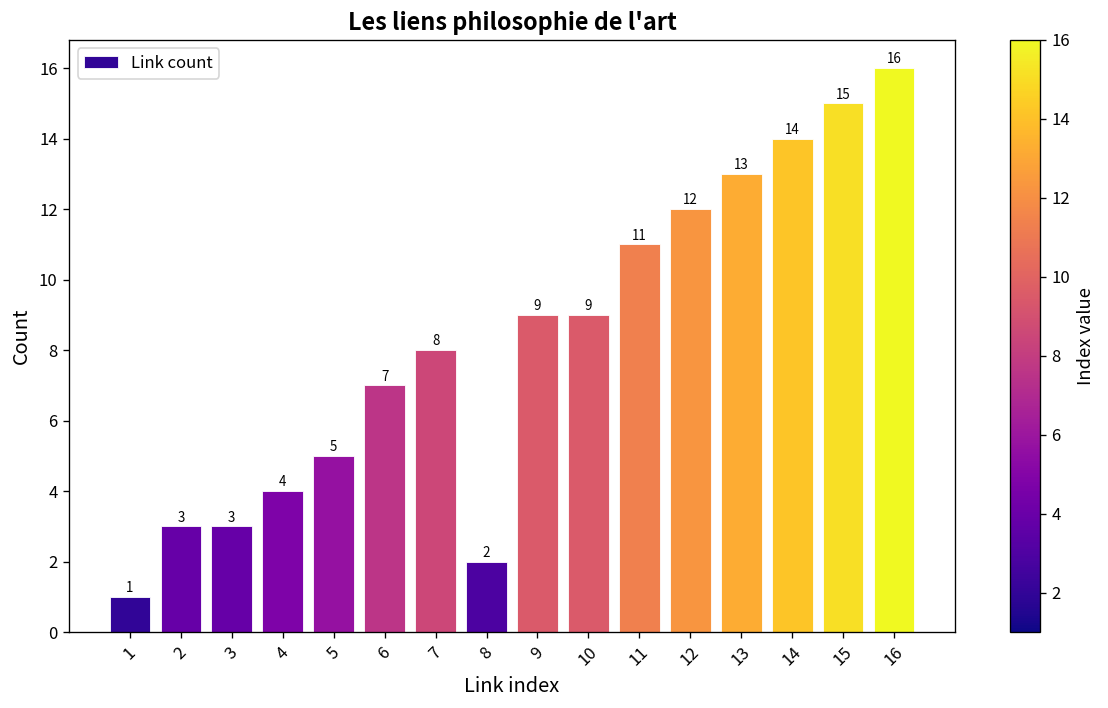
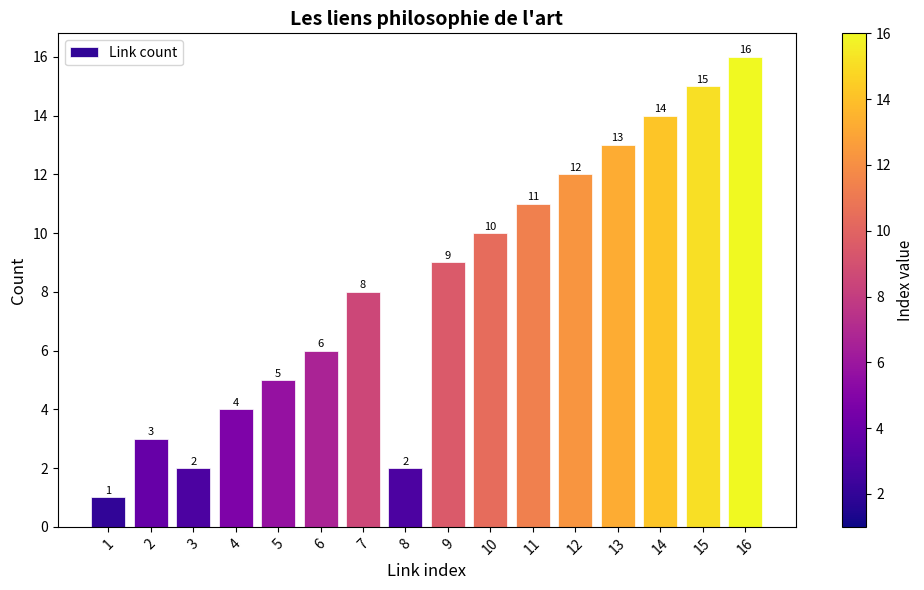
3: 3 -> 2
6: 7 -> 6
10: 9 -> 10
